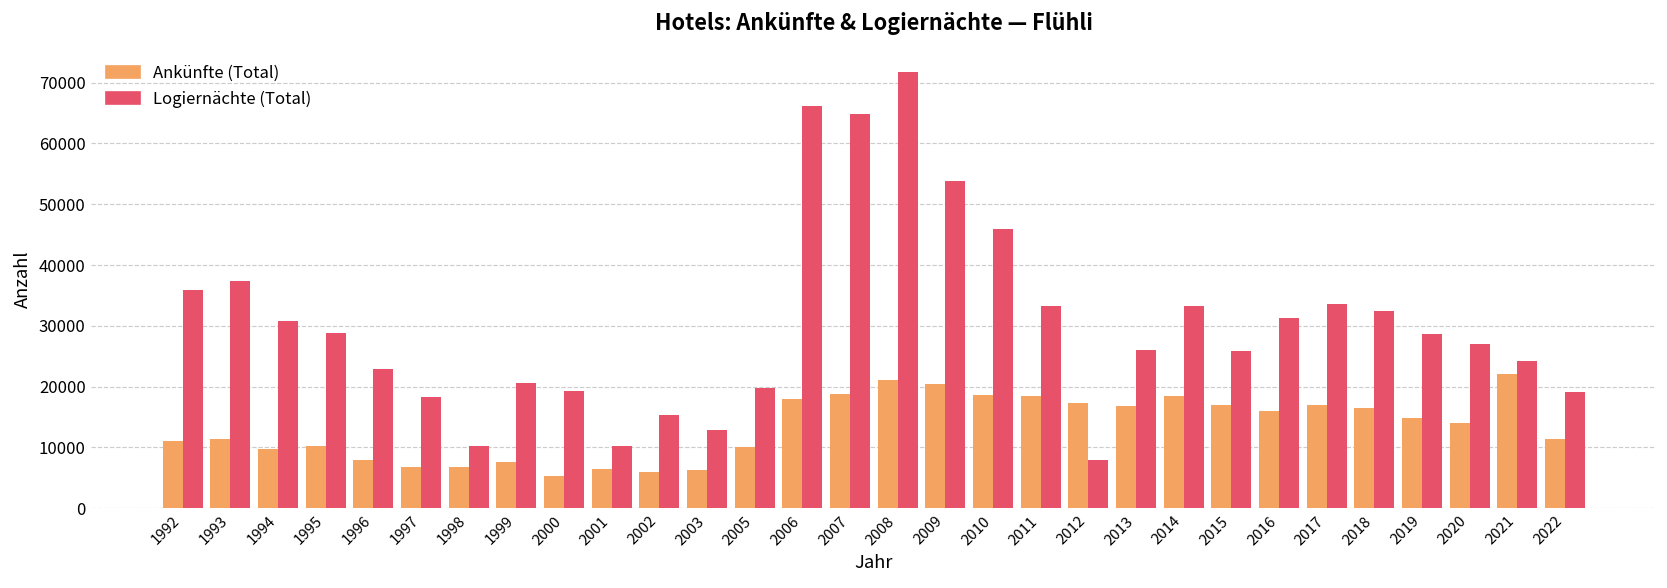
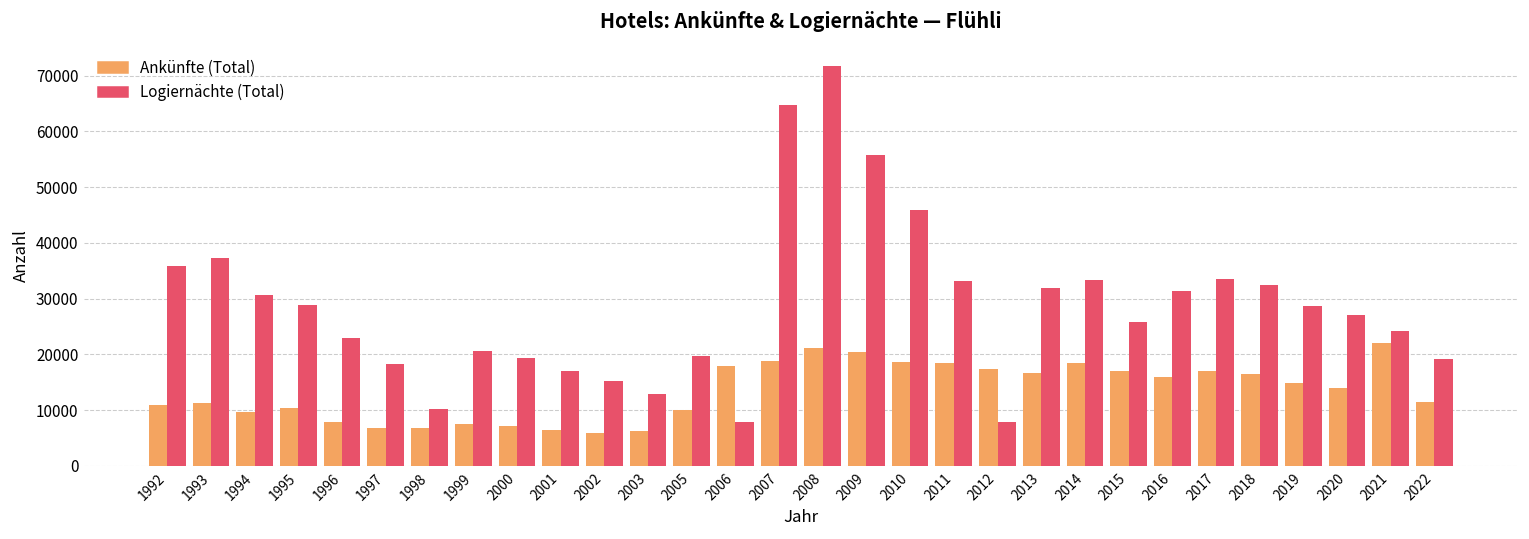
Ankünfte (Total), 2000: 5000 -> 7000
Logiernächte (Total), 2001: 10000 -> 17000
Logiernächte (Total), 2006: 66000 -> 8000
Logiernächte (Total), 2009: 54000 -> 56000
Logiernächte (Total), 2013: 26000 -> 32000
